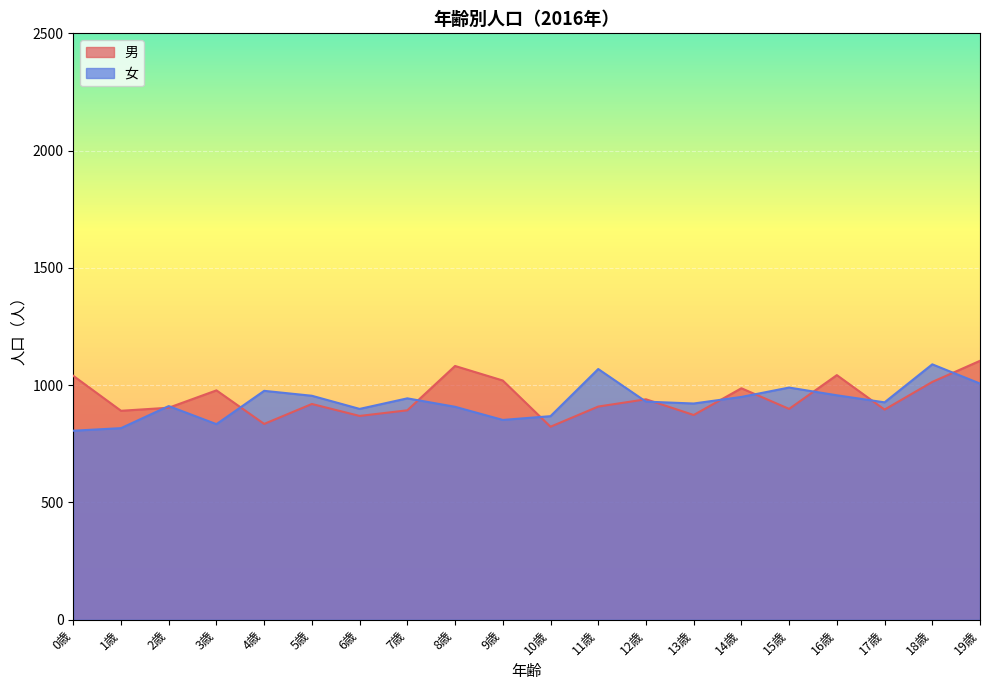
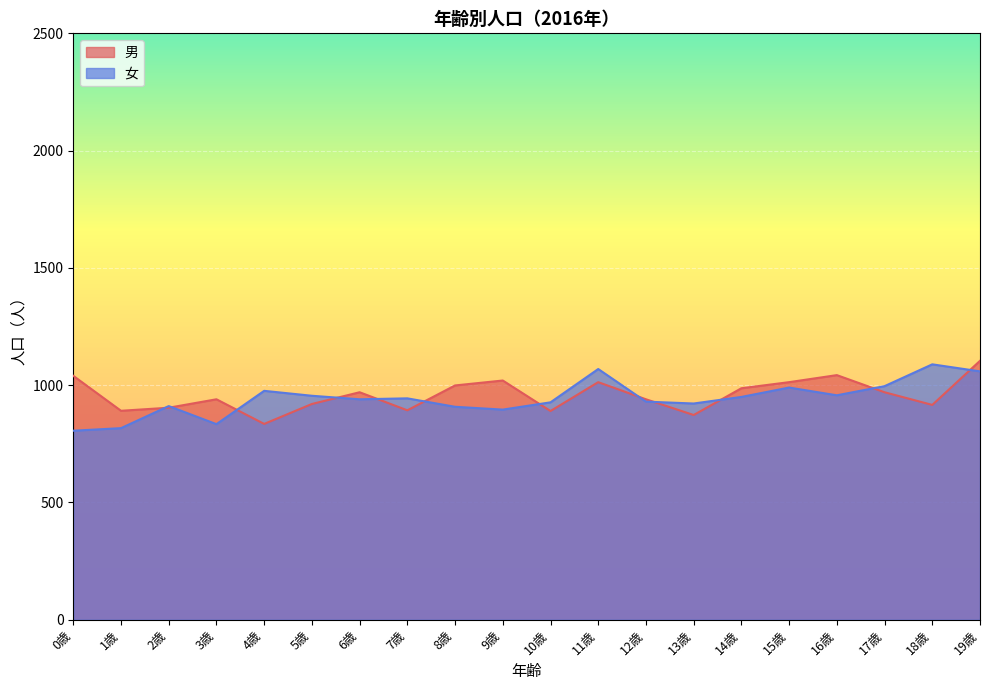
男, 3歳: 980 -> 940
男, 6歳: 870 -> 970
女, 6歳: 900 -> 940
男, 8歳: 1080 -> 1000
女, 9歳: 850 -> 900
男, 10歳: 820 -> 890
女, 10歳: 870 -> 930
男, 11歳: 910 -> 1010
男, 15歳: 900 -> 1010
男, 17歳: 900 -> 970
女, 17歳: 930 -> 1000
男, 18歳: 1010 -> 920
女, 19歳: 1010 -> 1060
